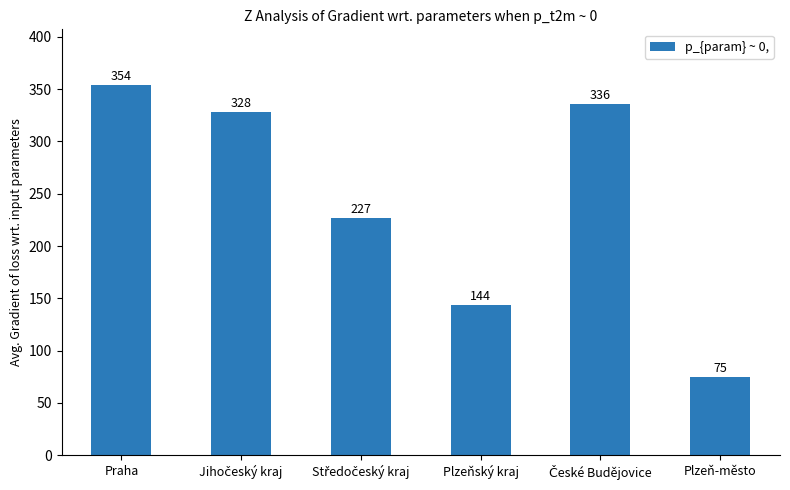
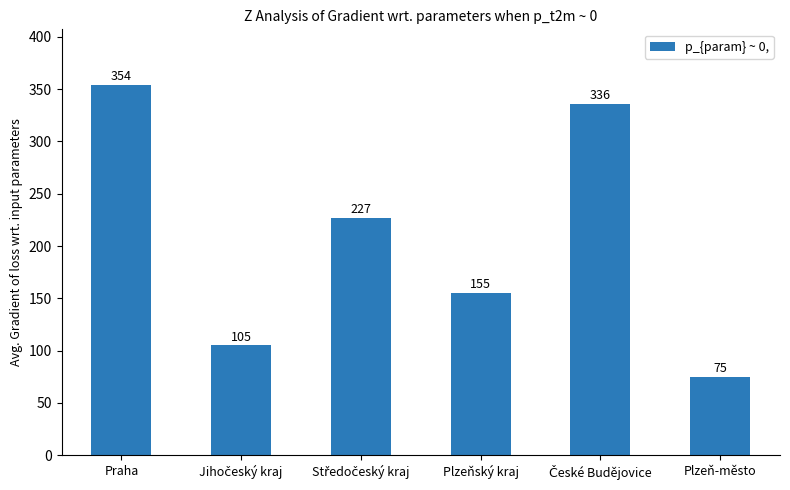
Jihočeský kraj: 328 -> 105
Plzeňský kraj: 144 -> 155
